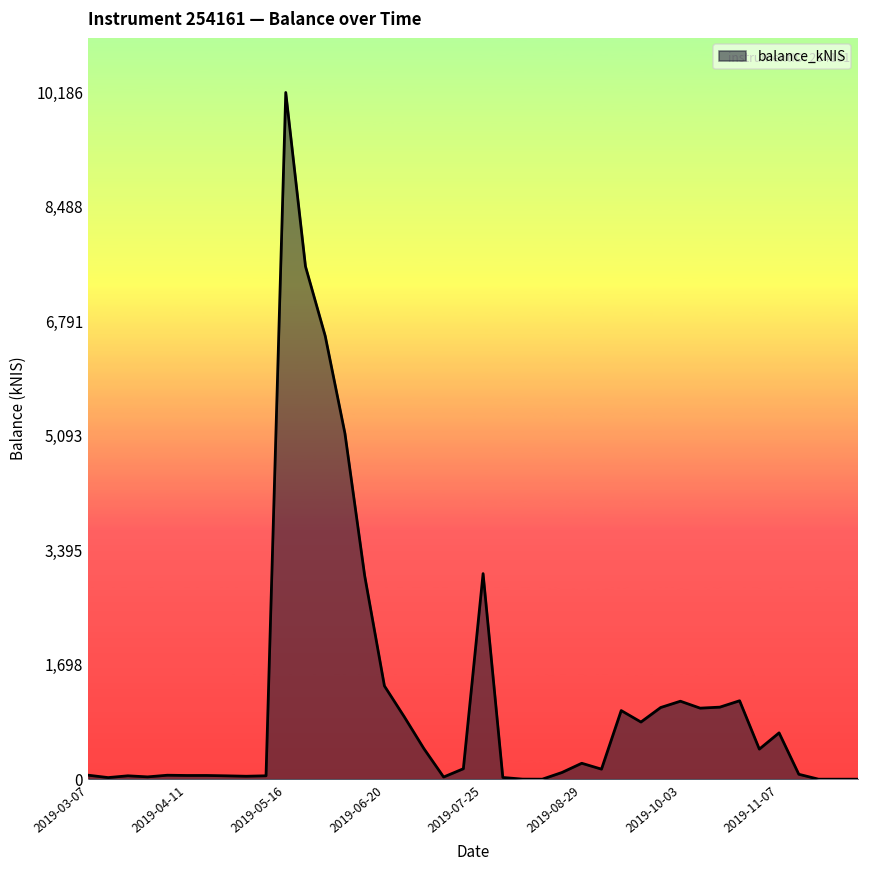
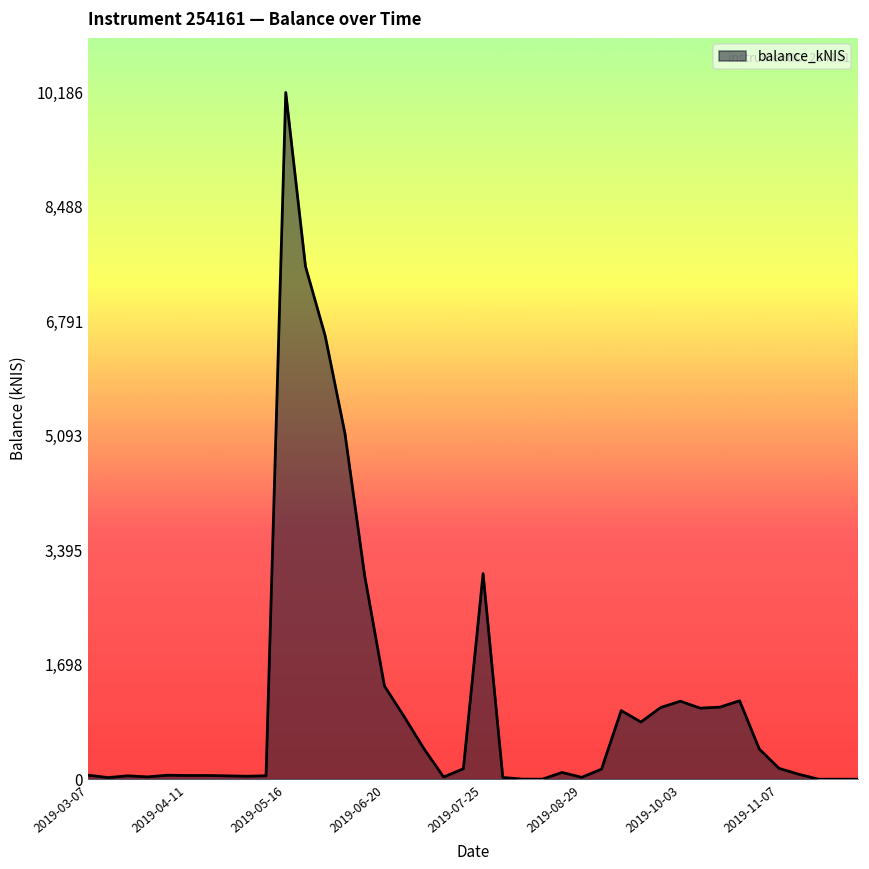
2019-08-29: 200 -> 0
2019-11-07: 700 -> 200
